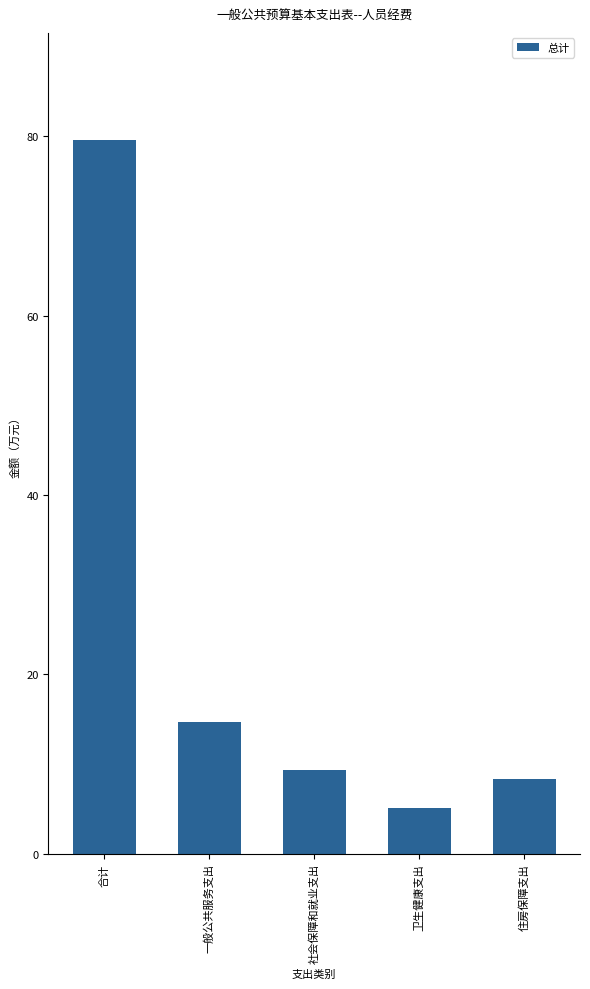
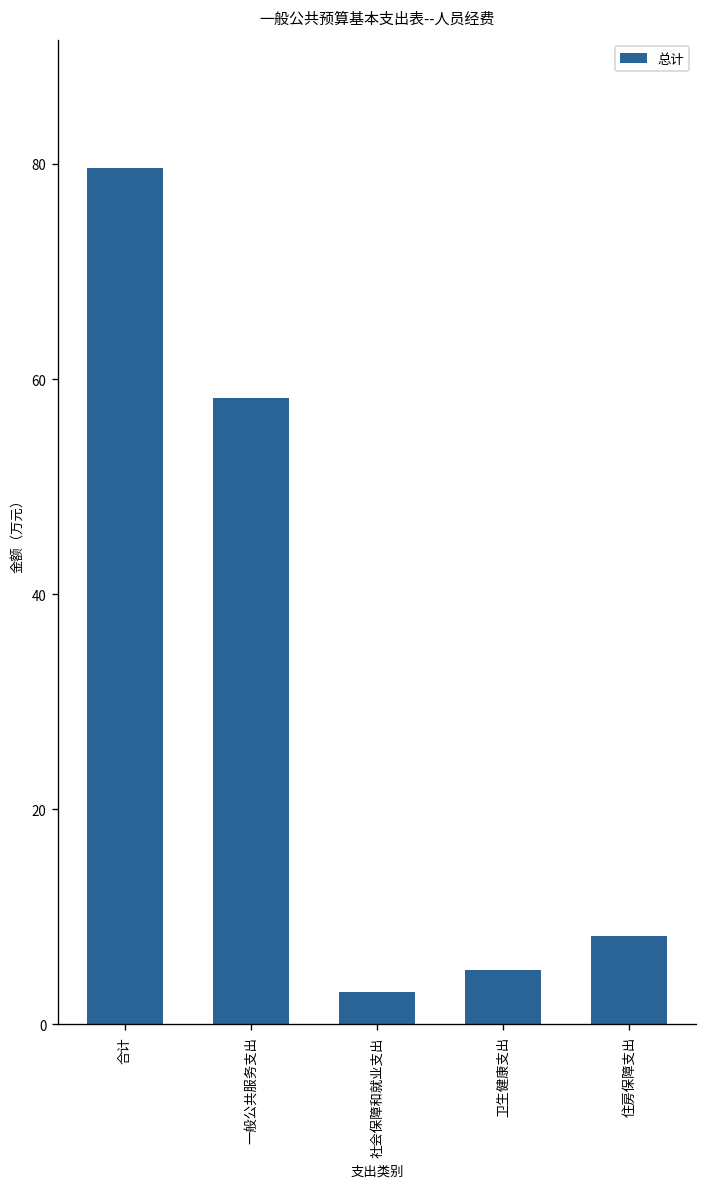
一般公共服务支出: 15 -> 58
社会保障和就业支出: 9 -> 3
